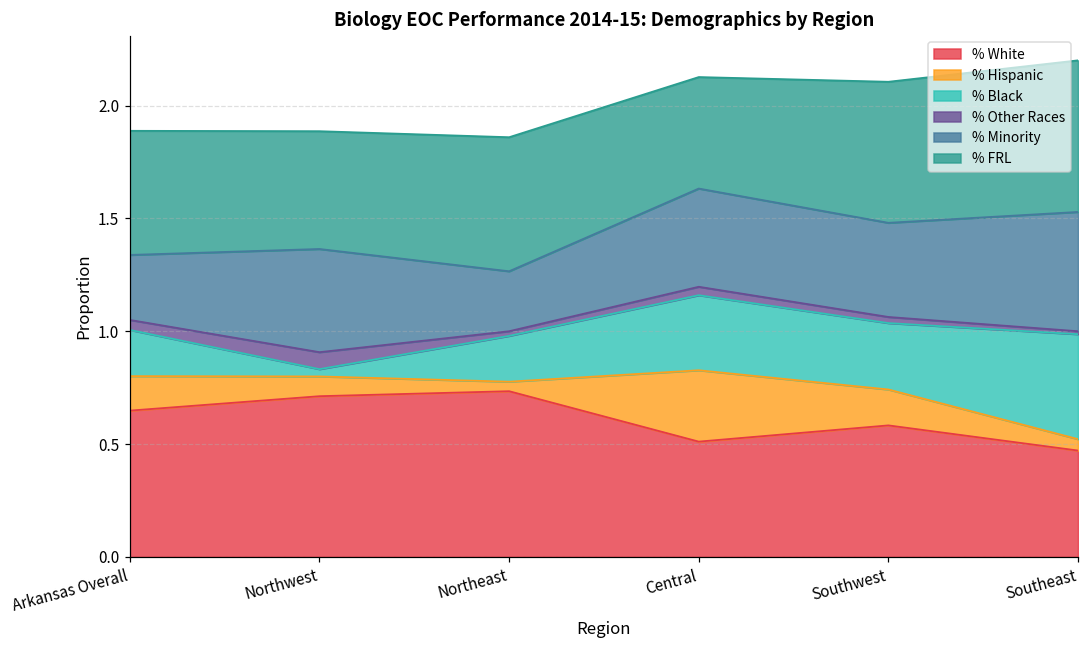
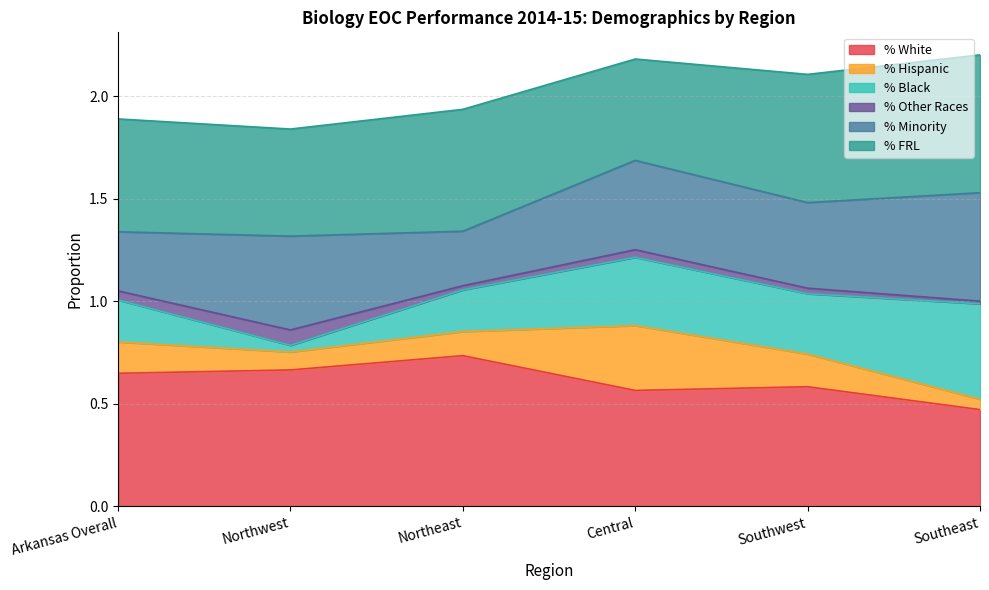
% White, Northwest: 0.71 -> 0.66
% Hispanic, Northeast: 0.04 -> 0.12
% White, Central: 0.51 -> 0.56
